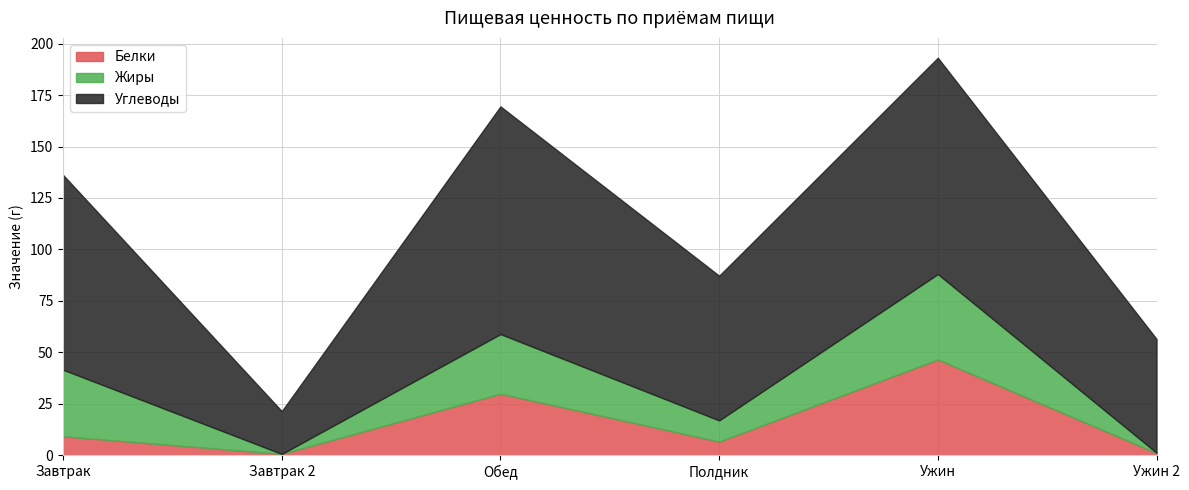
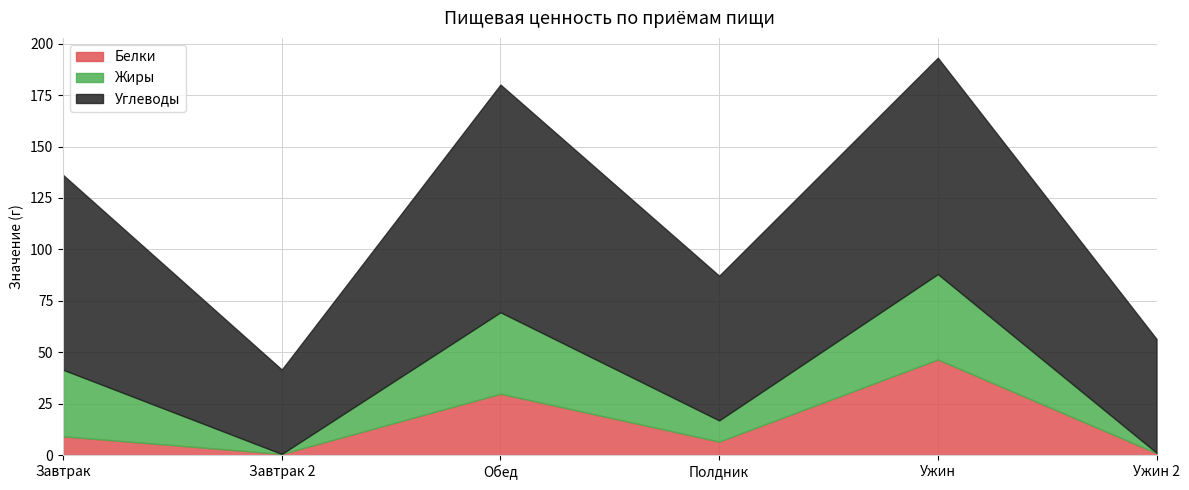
Углеводы, Завтрак 2: 21 -> 41
Жиры, Обед: 29 -> 40
